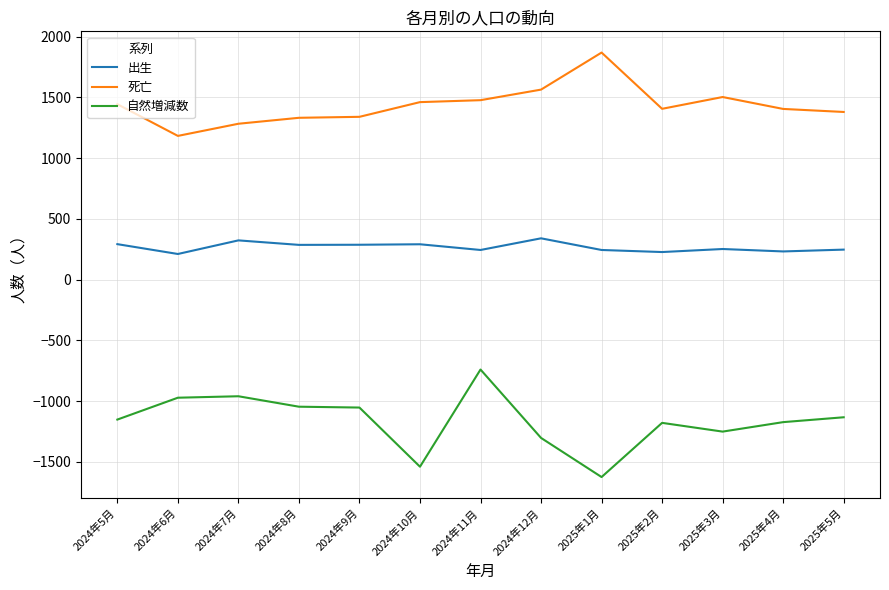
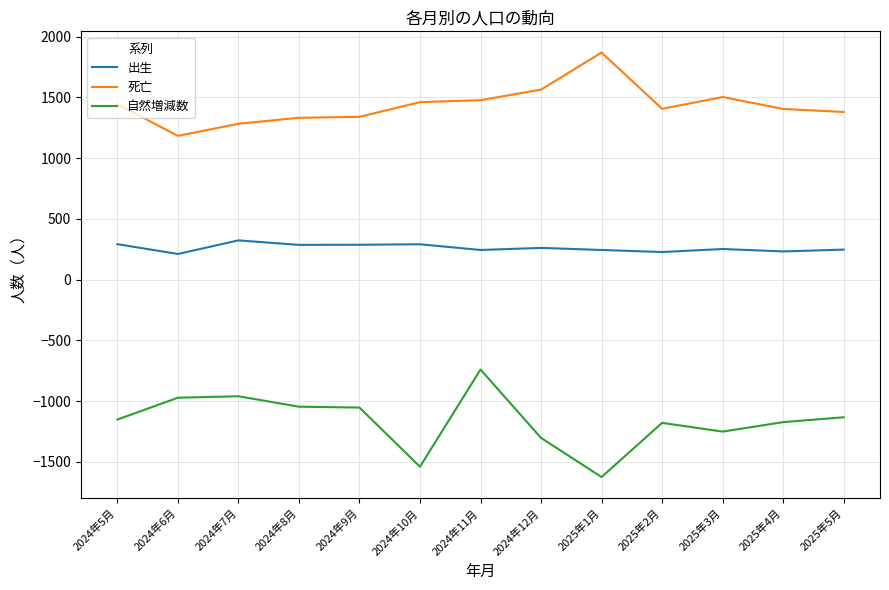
出生, 2024年12月: 340 -> 260
